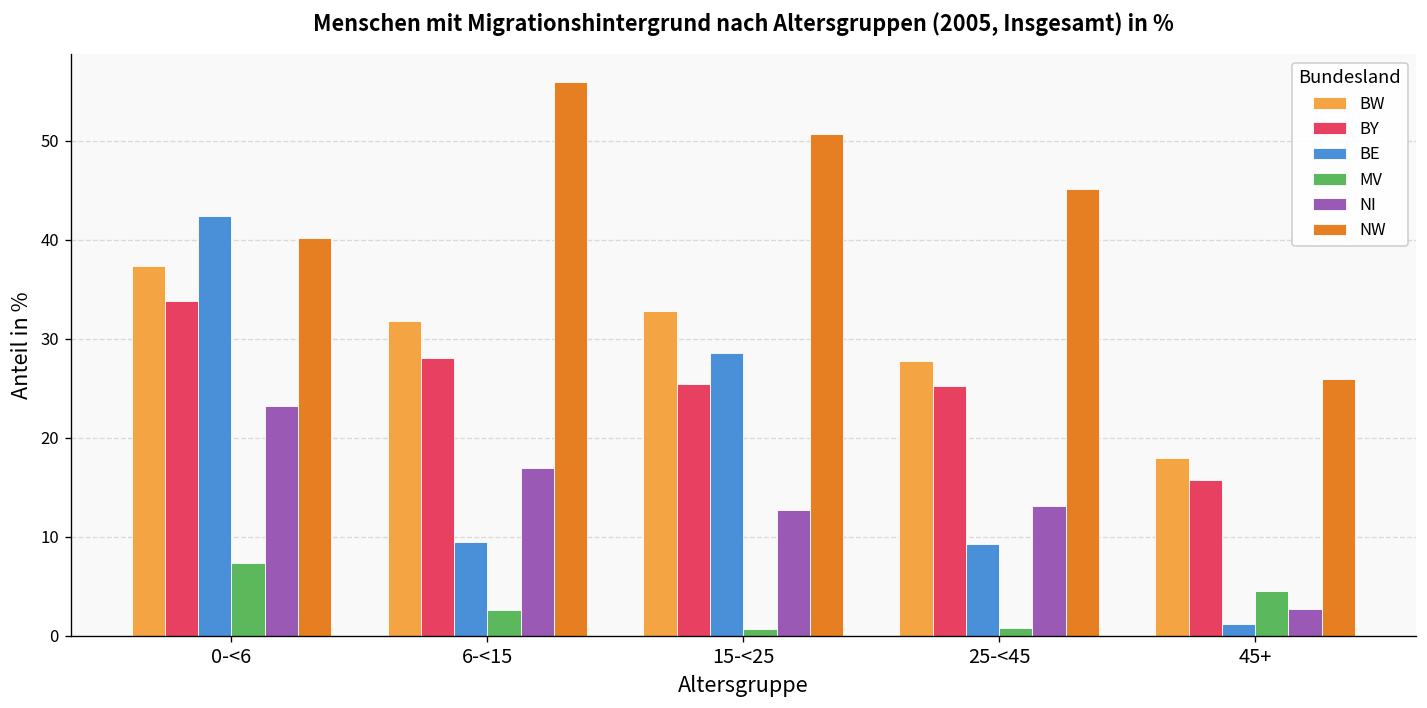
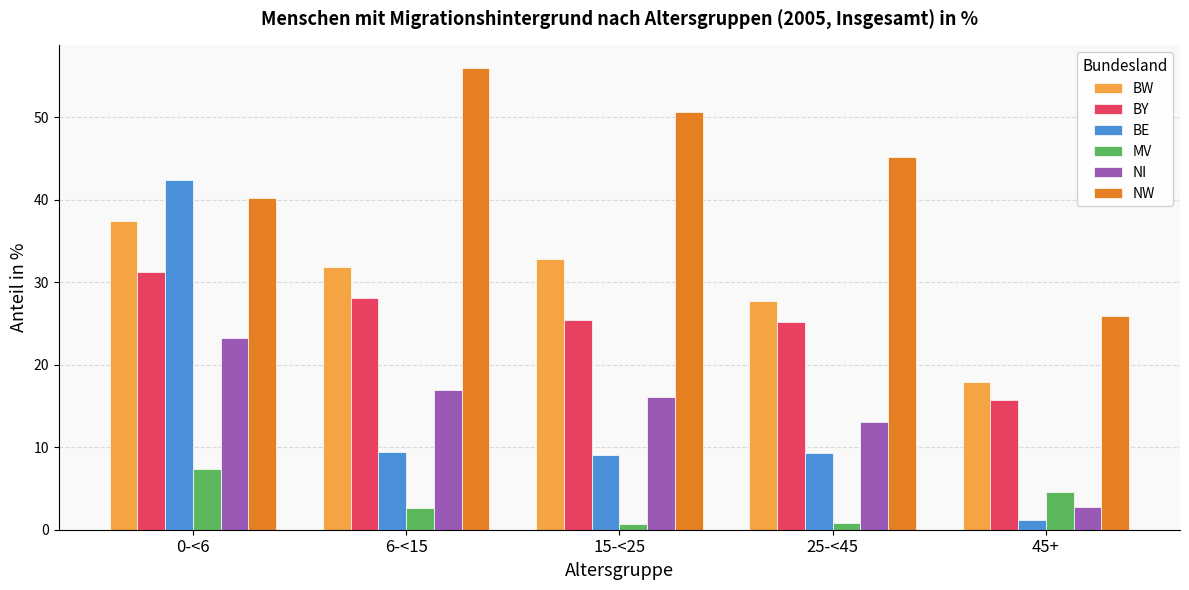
BY, 0-<6: 34 -> 31
BE, 15-<25: 29 -> 9
NI, 15-<25: 13 -> 16
